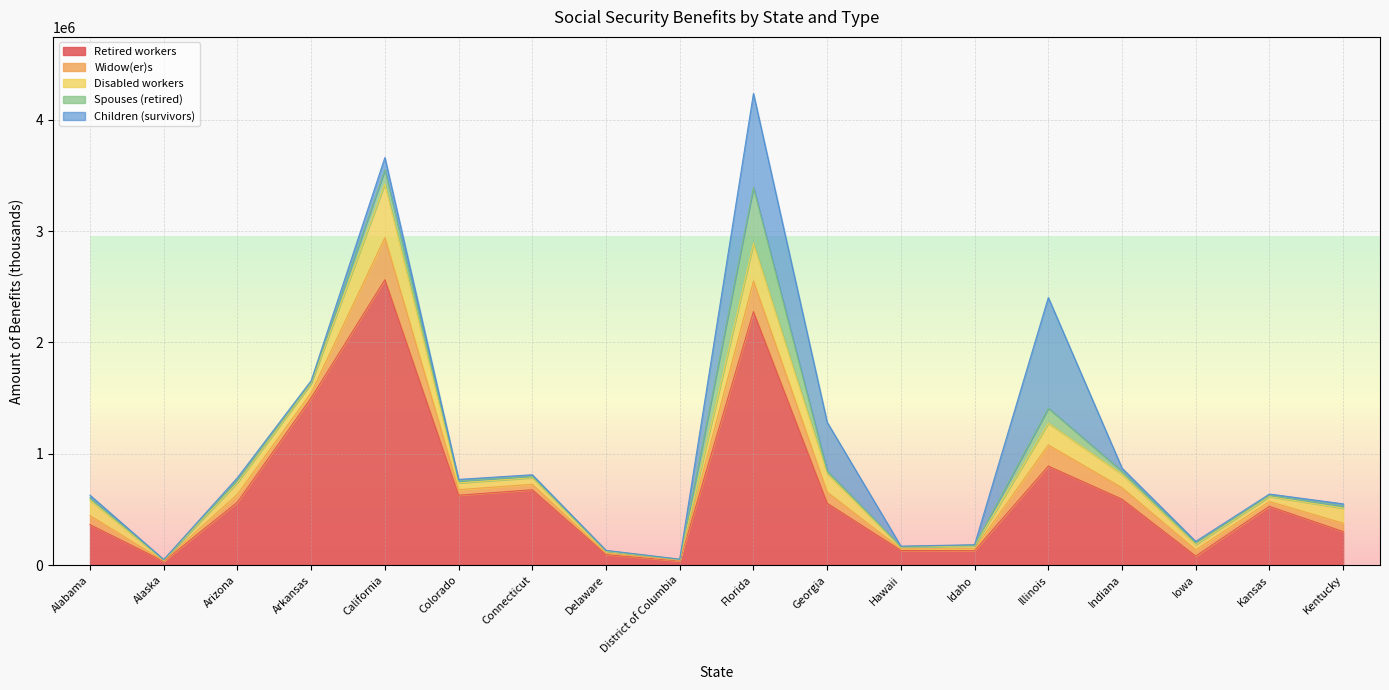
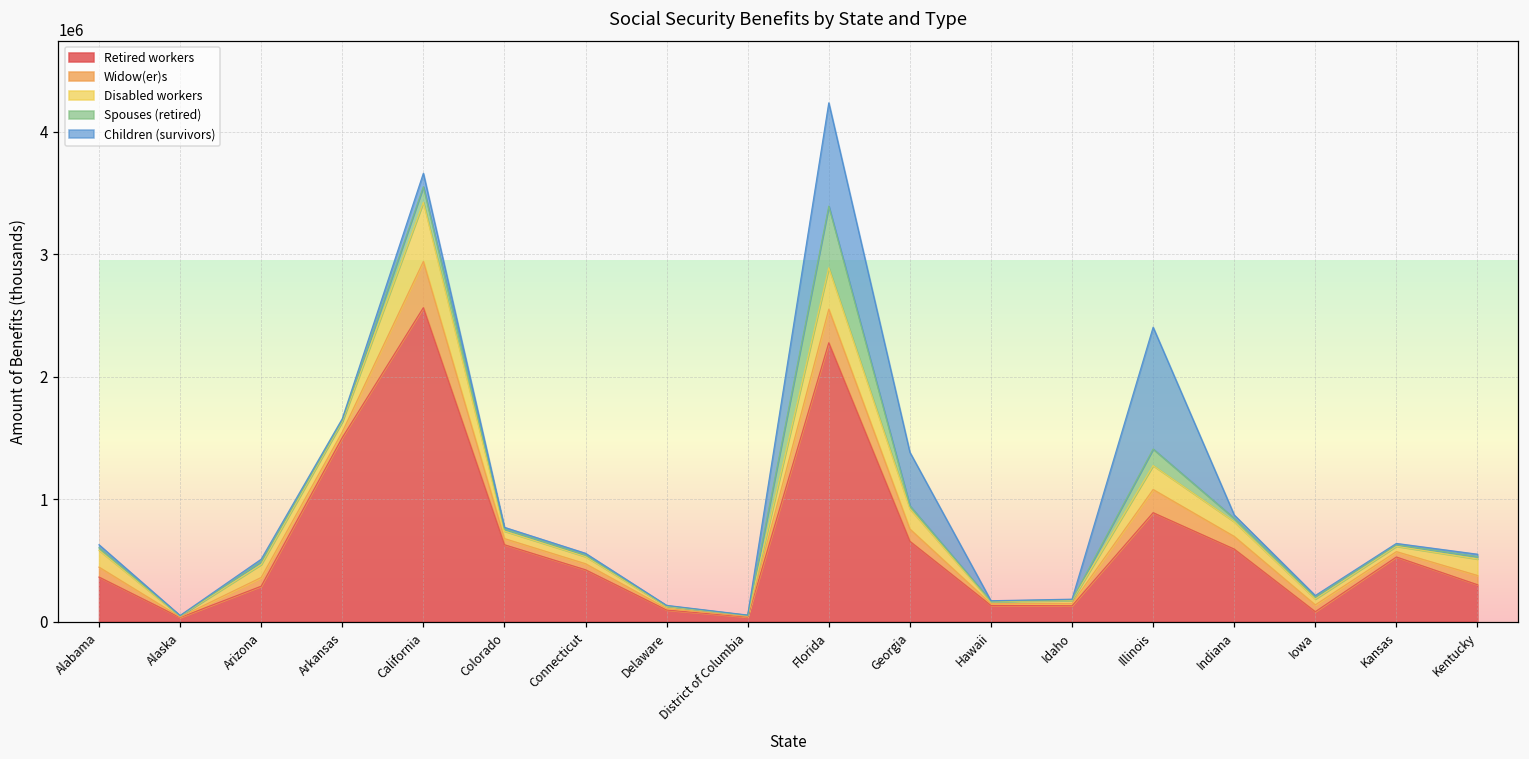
Retired workers, Arizona: 570000 -> 290000
Retired workers, Connecticut: 680000 -> 420000
Retired workers, Georgia: 560000 -> 660000
